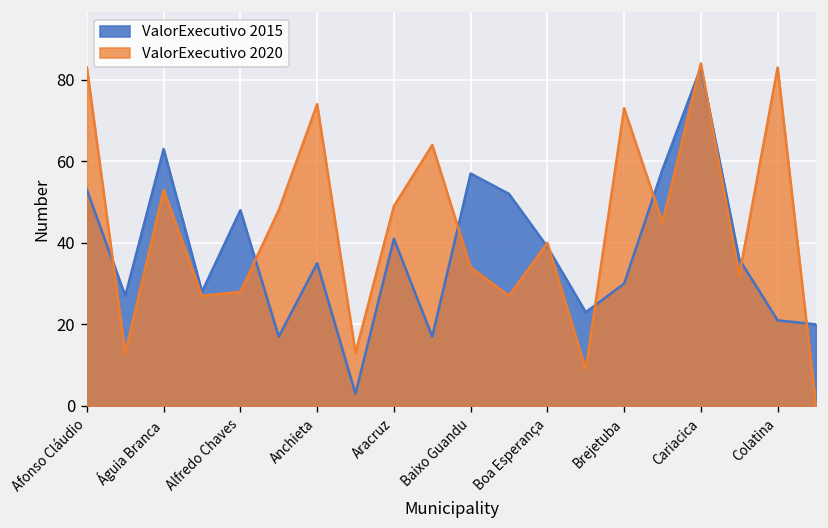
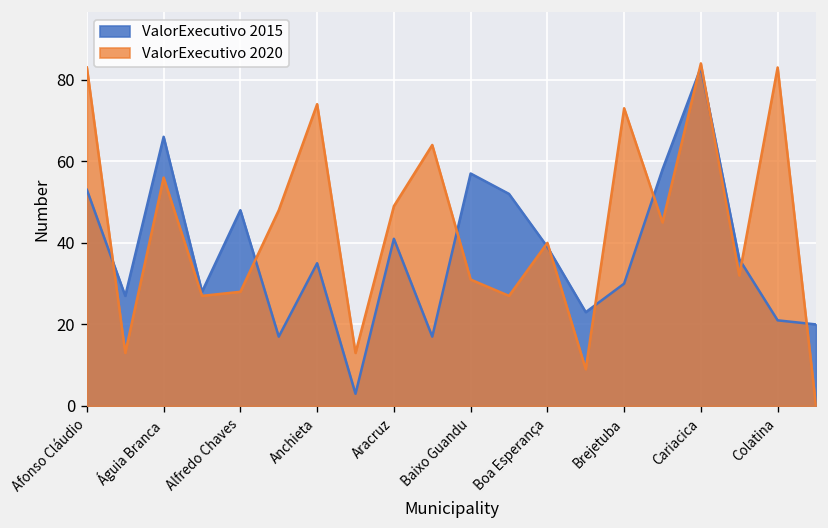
ValorExecutivo 2015, Águia Branca: 63 -> 66
ValorExecutivo 2020, Águia Branca: 53 -> 56
ValorExecutivo 2020, Baixo Guandu: 34 -> 31
